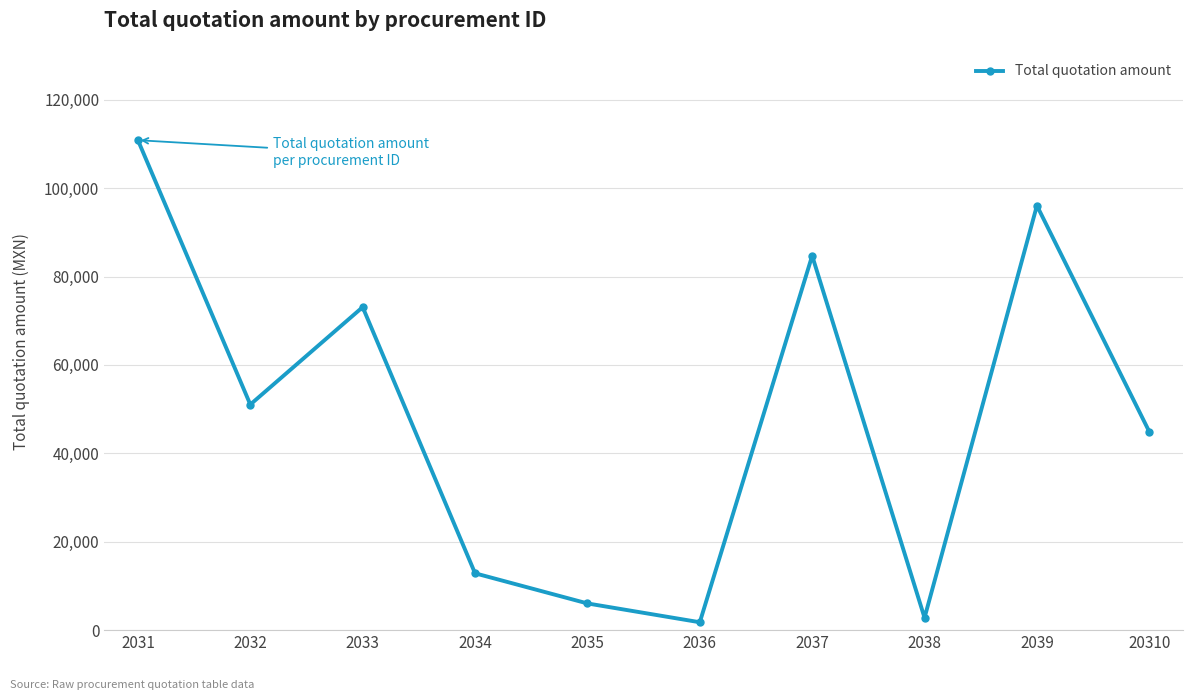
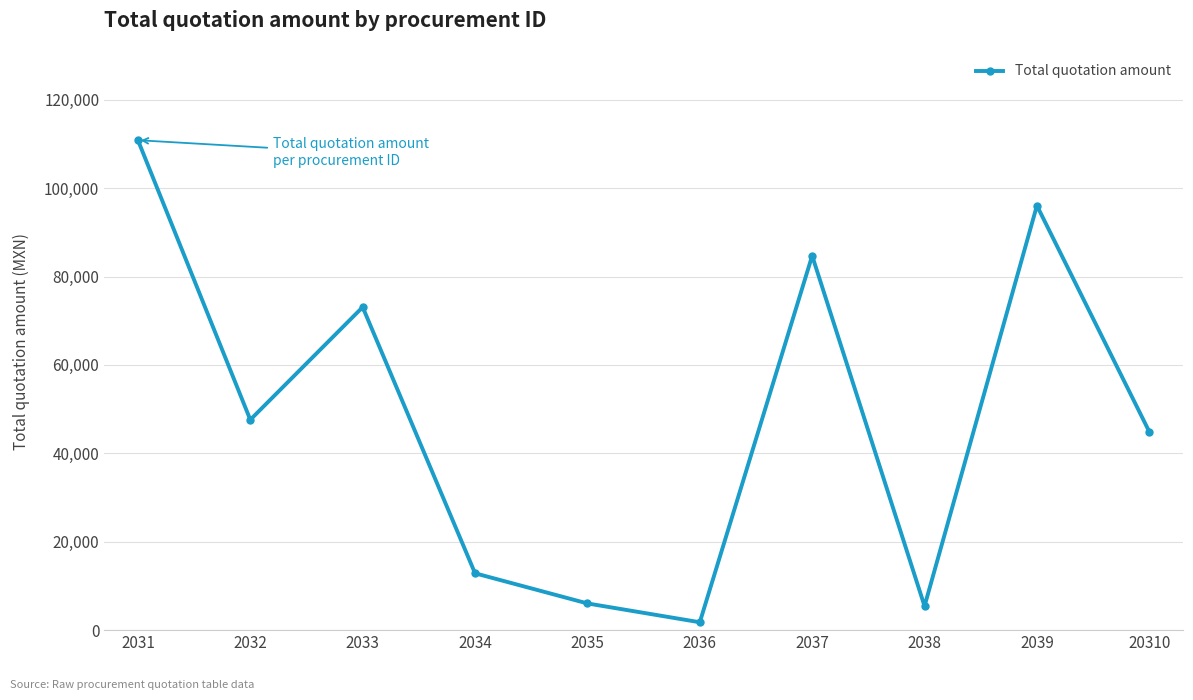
2032: 51,000 -> 48,000
2038: 3,000 -> 5,000
